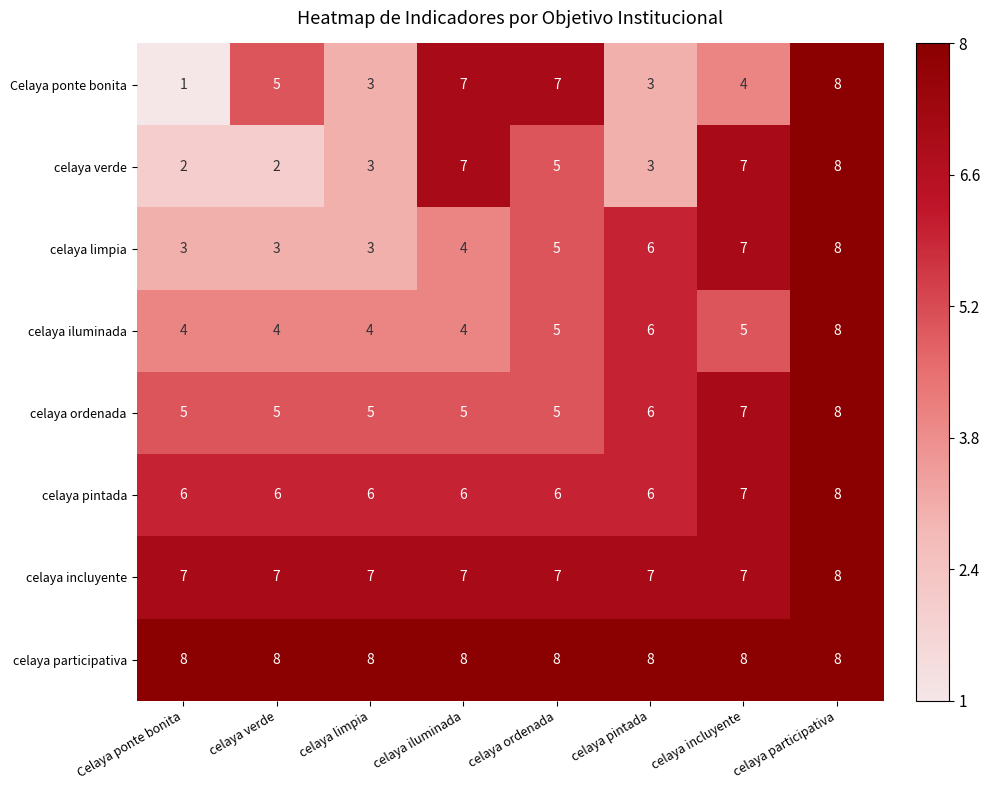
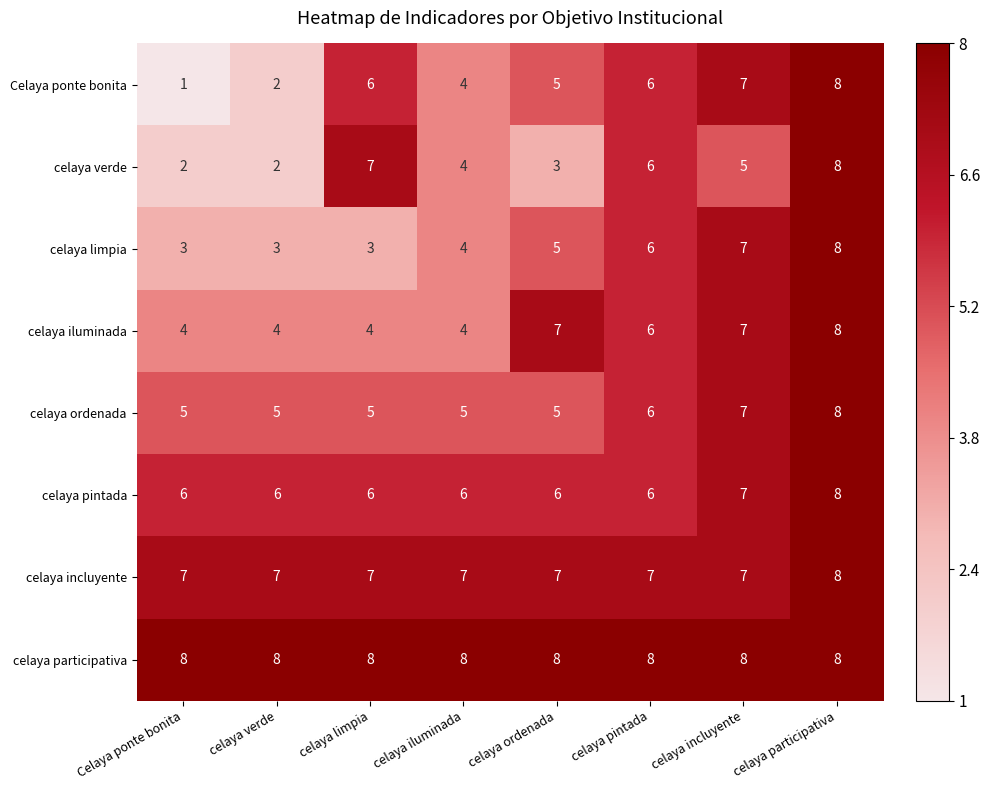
Celaya ponte bonita, celaya verde: 5 -> 2
Celaya ponte bonita, celaya limpia: 3 -> 6
Celaya ponte bonita, celaya iluminada: 7 -> 4
Celaya ponte bonita, celaya ordenada: 7 -> 5
Celaya ponte bonita, celaya pintada: 3 -> 6
Celaya ponte bonita, celaya incluyente: 4 -> 7
celaya verde, celaya limpia: 3 -> 7
celaya verde, celaya iluminada: 7 -> 4
celaya verde, celaya ordenada: 5 -> 3
celaya verde, celaya pintada: 3 -> 6
celaya verde, celaya incluyente: 7 -> 5
celaya iluminada, celaya ordenada: 5 -> 7
celaya iluminada, celaya incluyente: 5 -> 7
